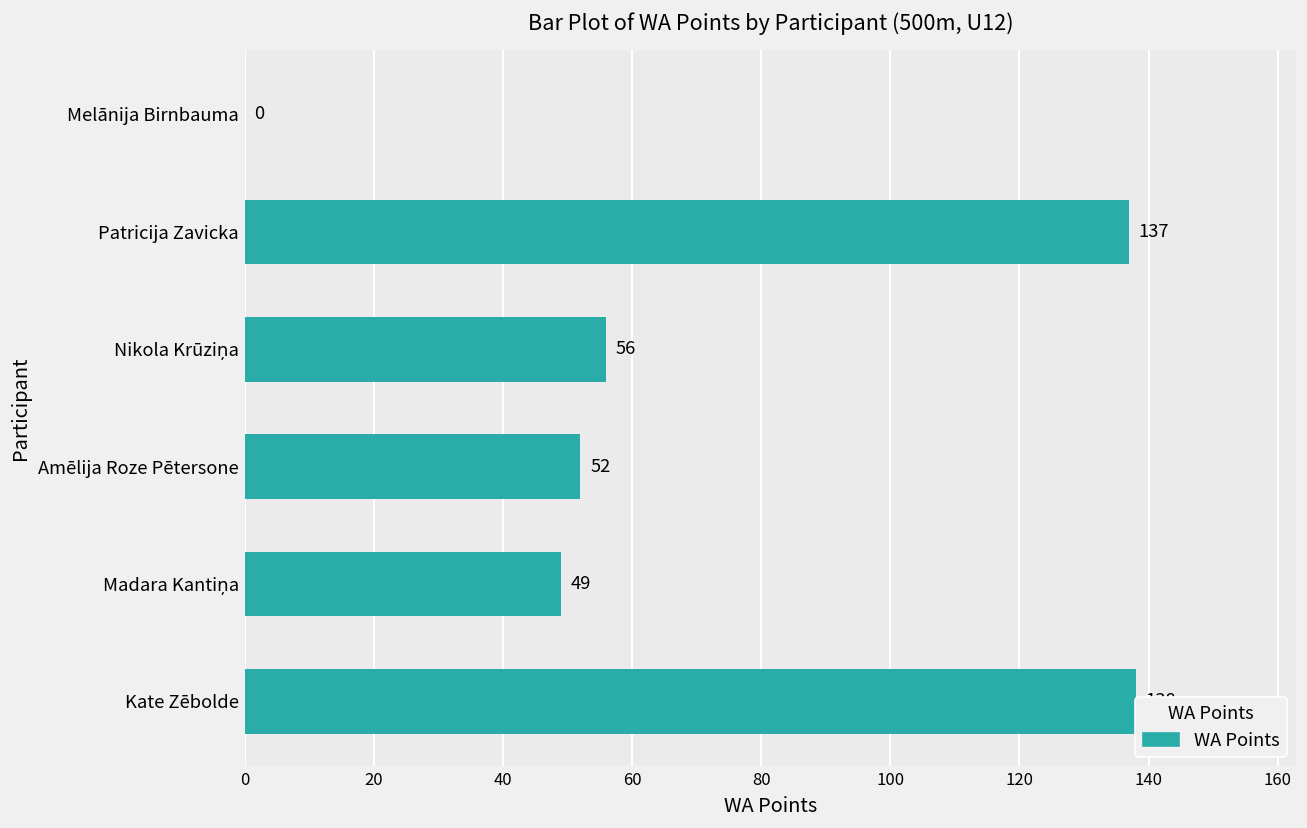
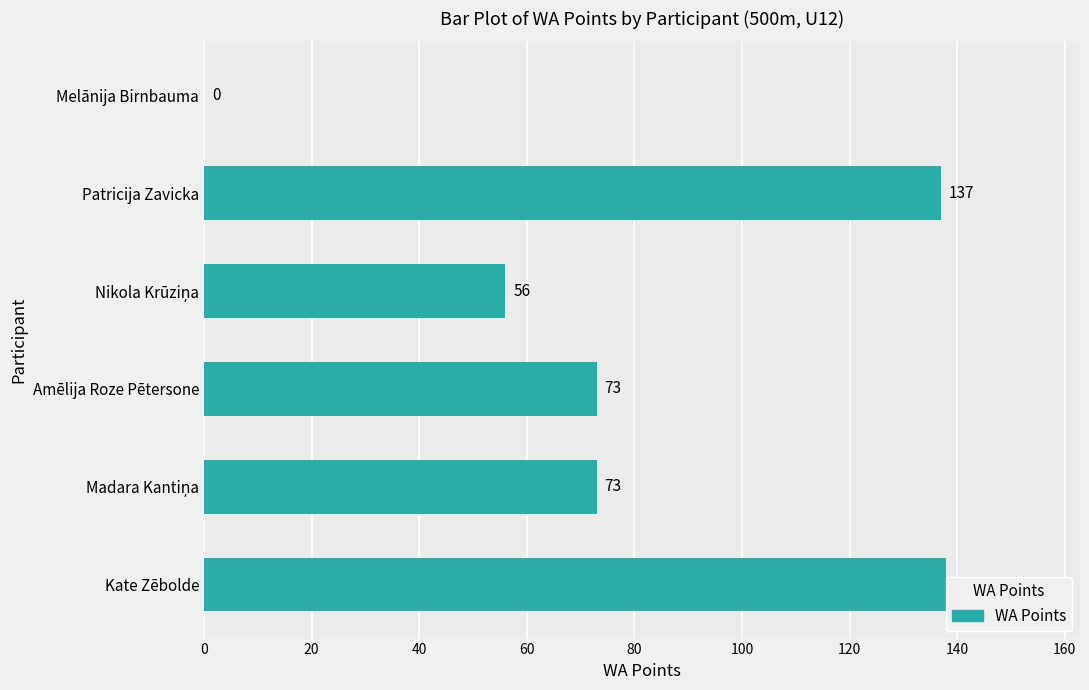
Amēlija Roze Pētersone: 52 -> 73
Madara Kantiņa: 49 -> 73
